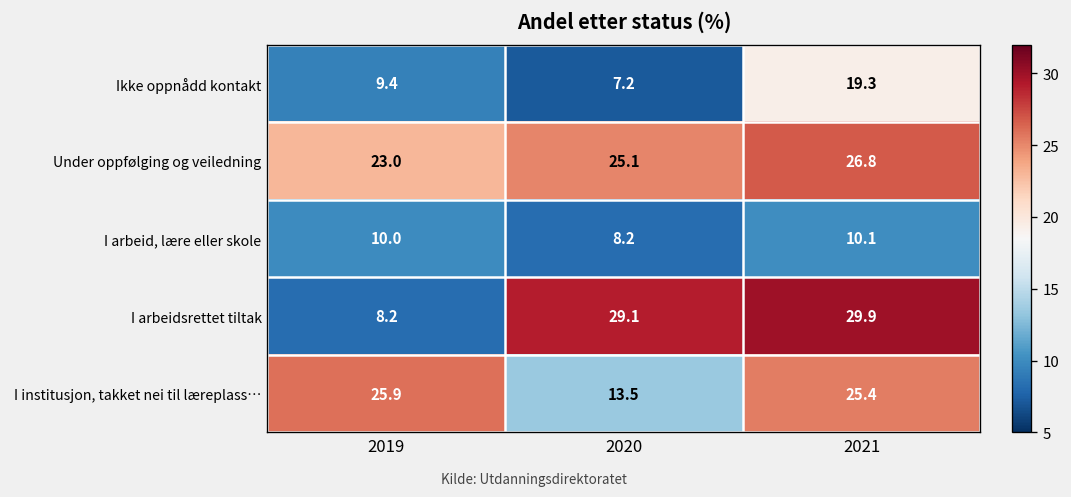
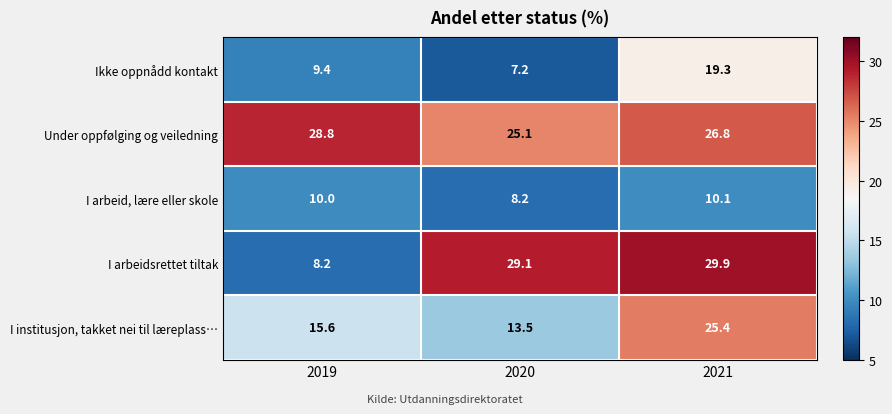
Under oppfølging og veiledning, 2019: 23.0 -> 28.8
I institusjon, takket nei til læreplass…, 2019: 25.9 -> 15.6
